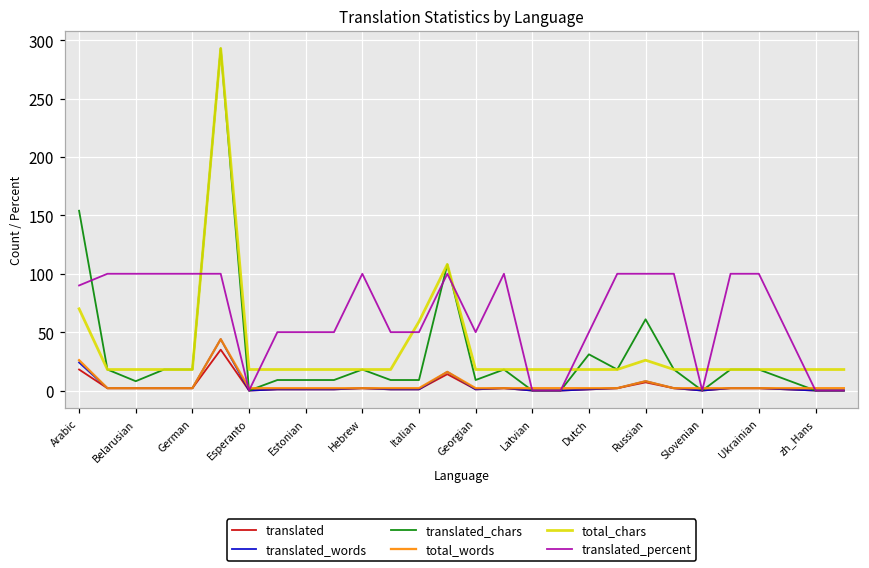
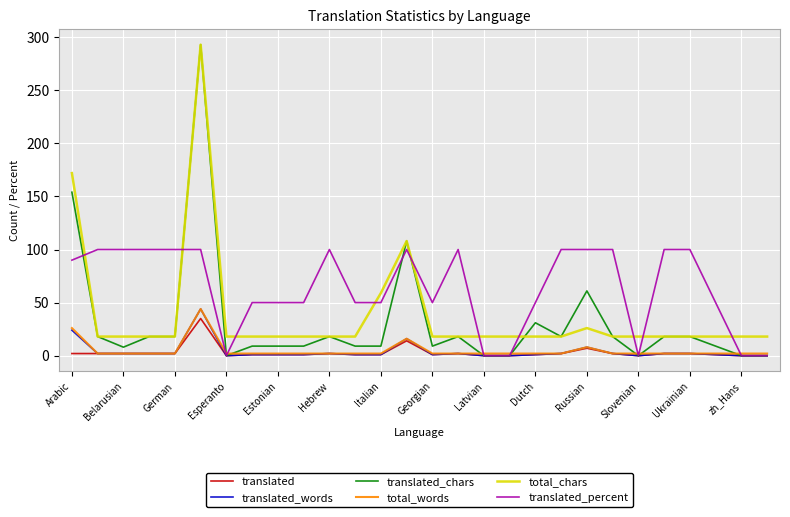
translated, Arabic: 18 -> 2
total_chars, Arabic: 70 -> 172
